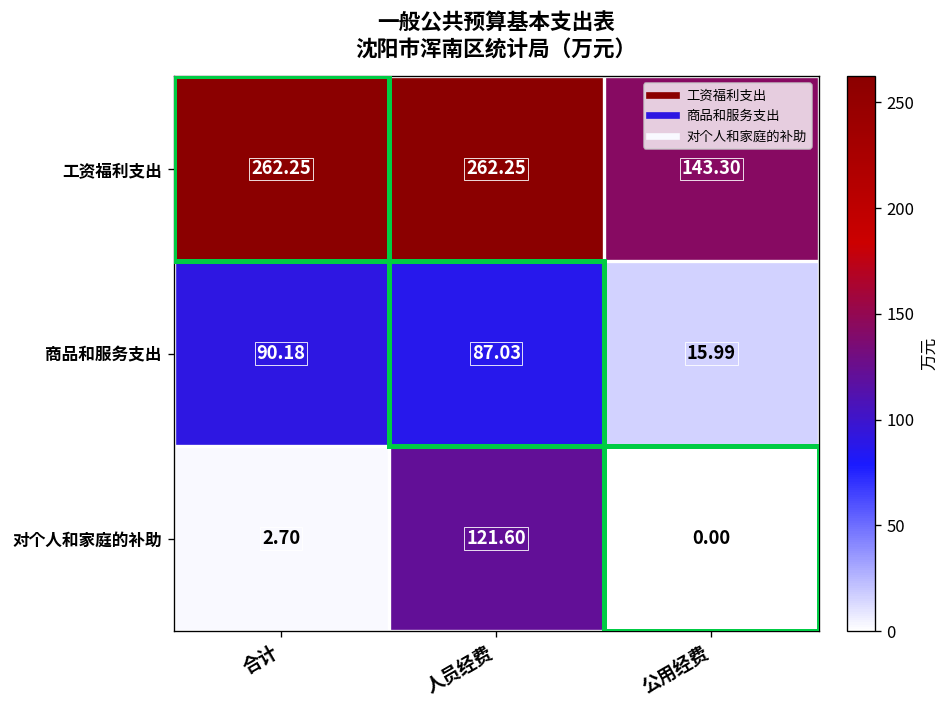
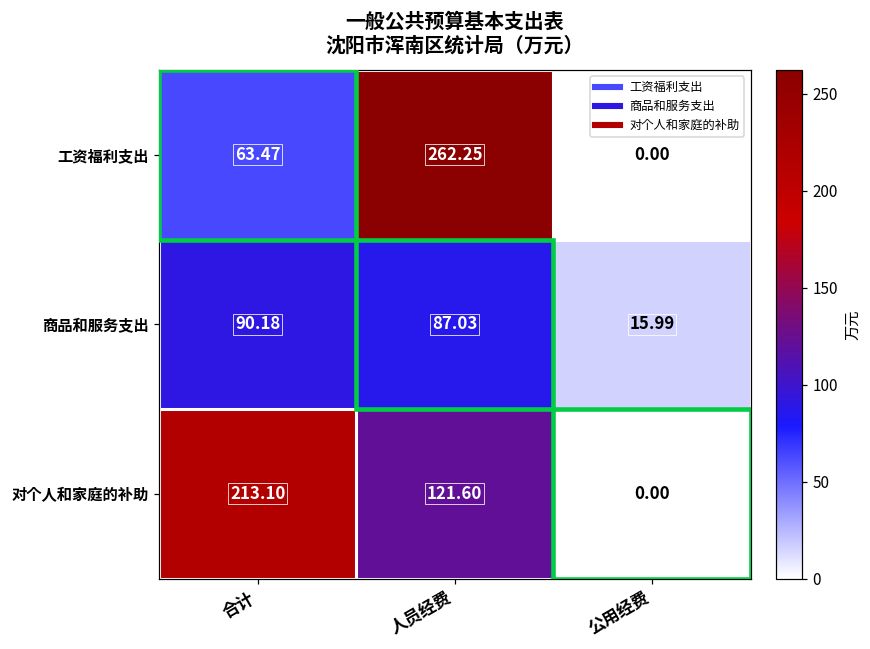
工资福利支出, 合计: 262.25 -> 63.47
工资福利支出, 公用经费: 143.30 -> 0.00
对个人和家庭的补助, 合计: 2.70 -> 213.10
